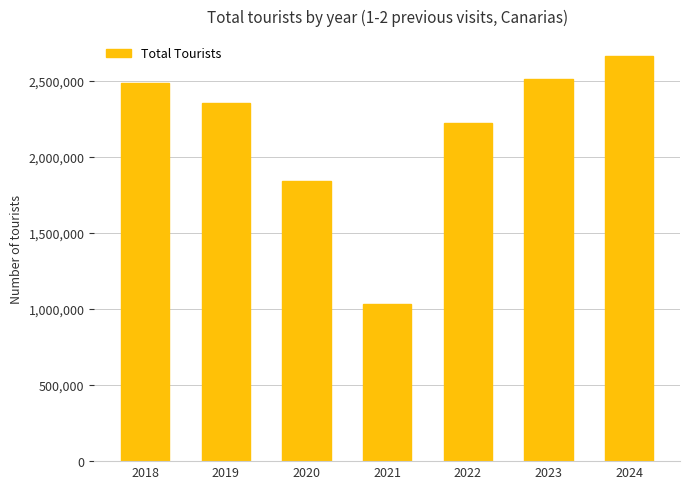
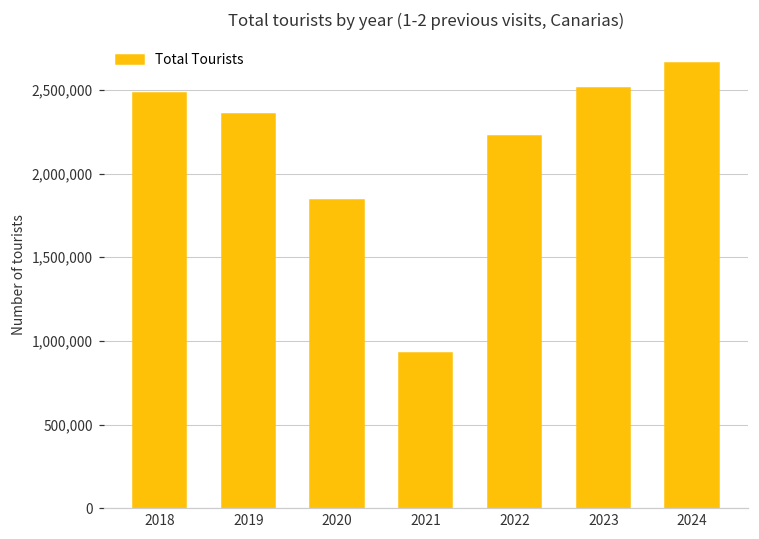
2021: 1,030,000 -> 930,000
